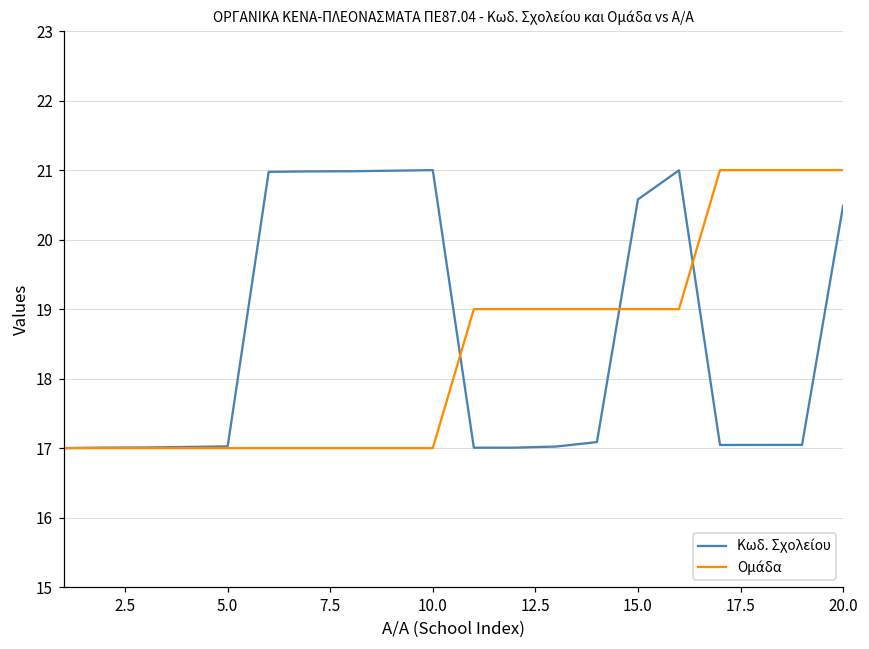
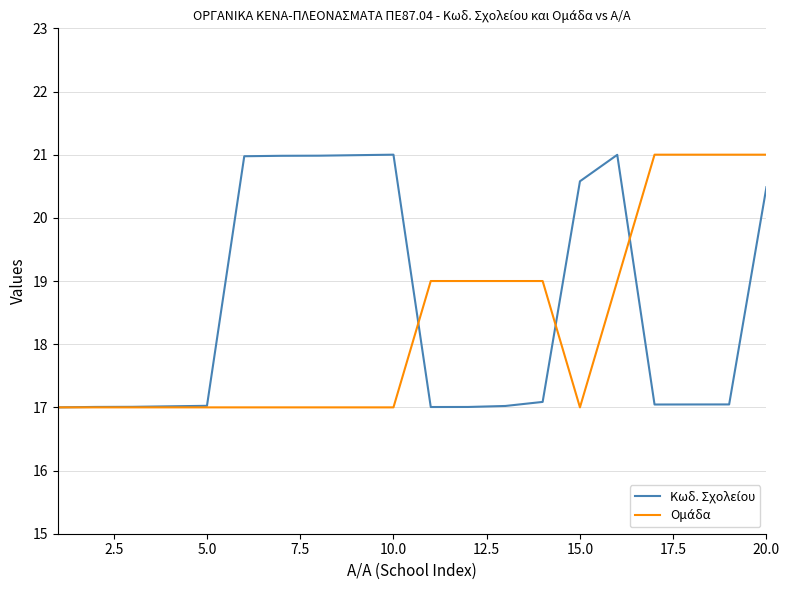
Ομάδα, 15.0: 19.0 -> 17.0
